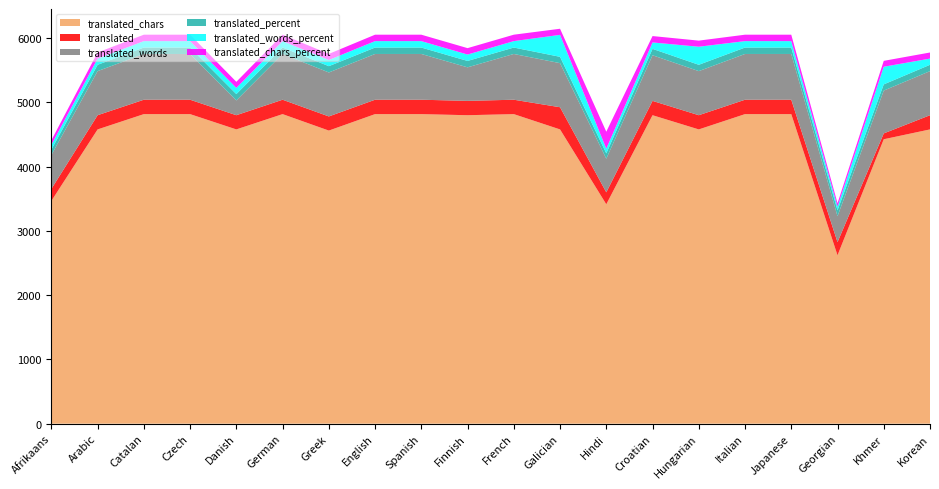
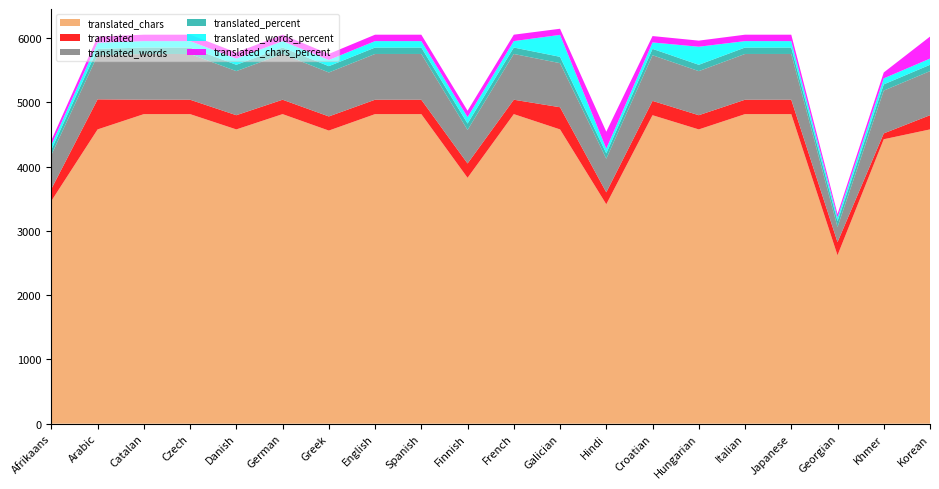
translated, Arabic: 200 -> 500
translated_words, Danish: 200 -> 700
translated_chars, Finnish: 4800 -> 3800
translated_words, Georgian: 400 -> 200
translated_words_percent, Khmer: 300 -> 100
translated_chars_percent, Korean: 100 -> 300
